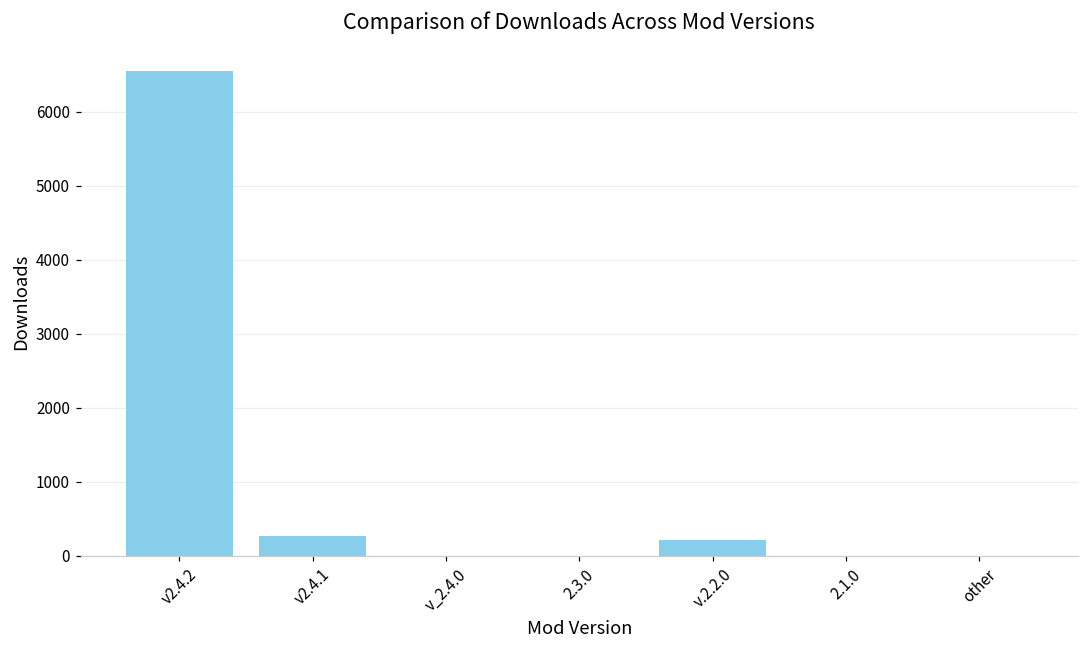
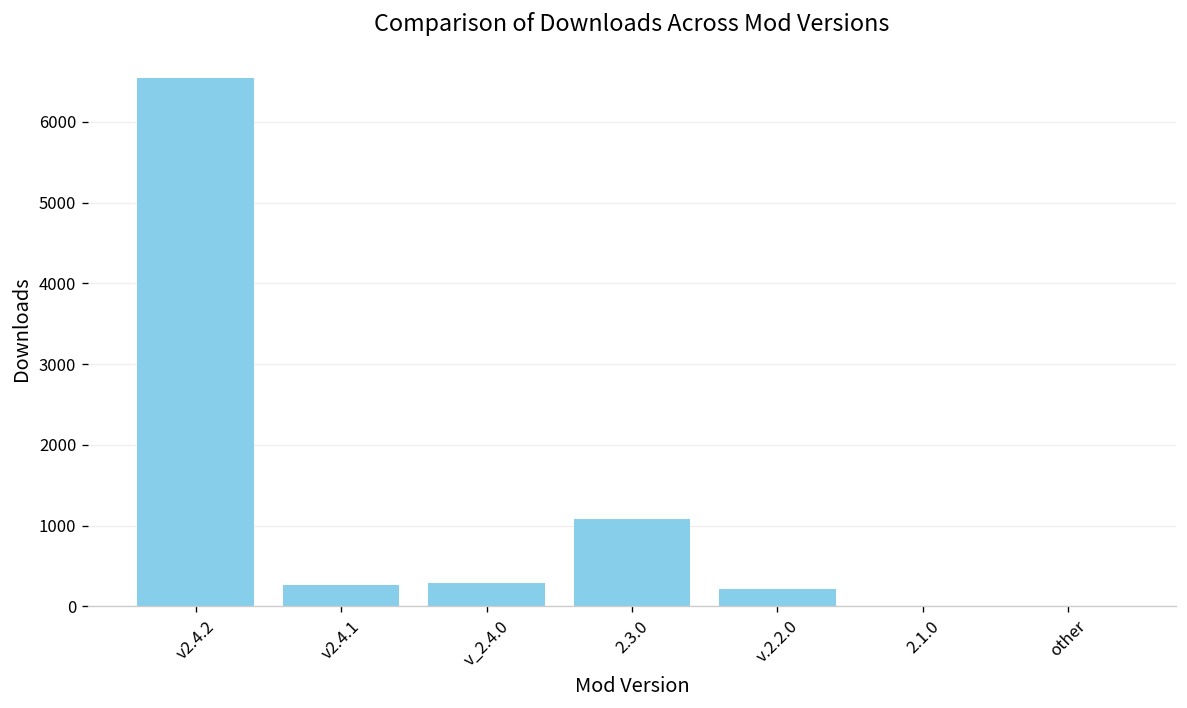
v_2.4.0: 0 -> 300
2.3.0: 0 -> 1100
